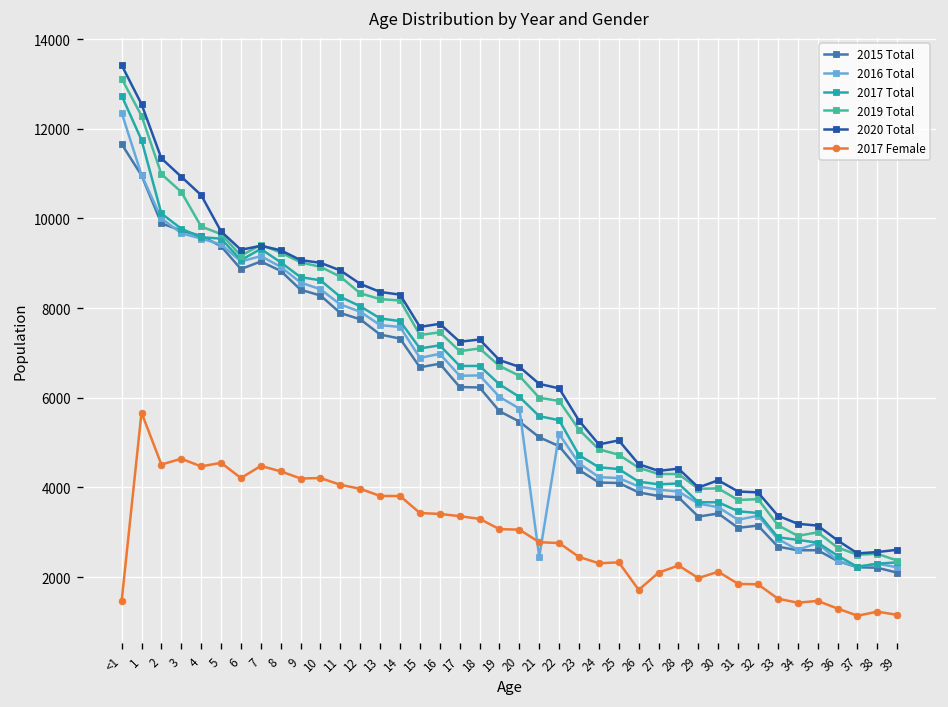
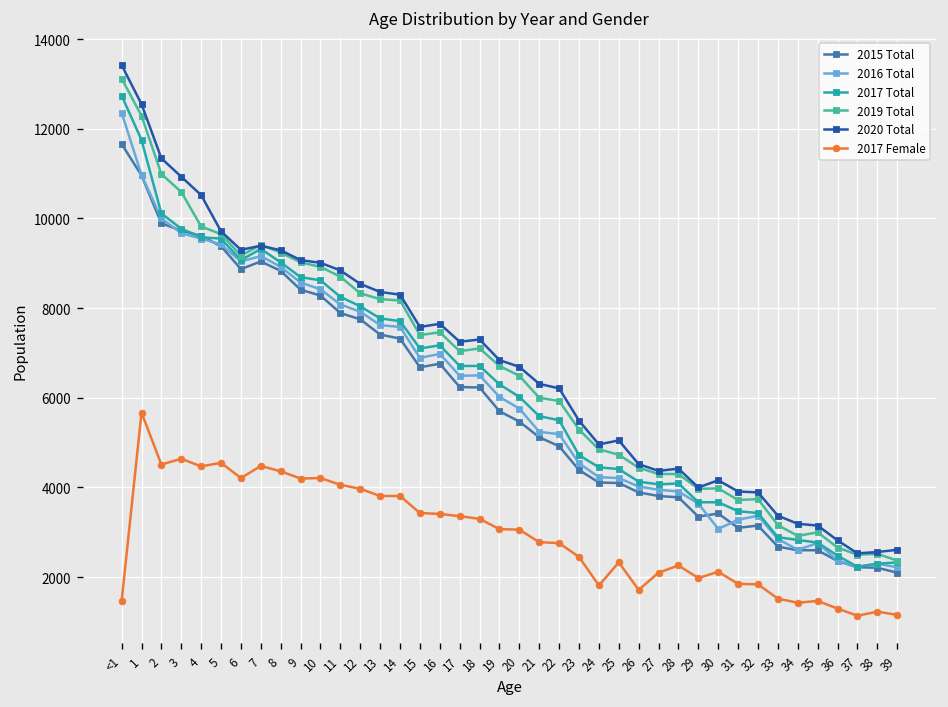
2016 Total, 21: 2400 -> 5200
2017 Female, 24: 2300 -> 1800
2016 Total, 30: 3600 -> 3100
